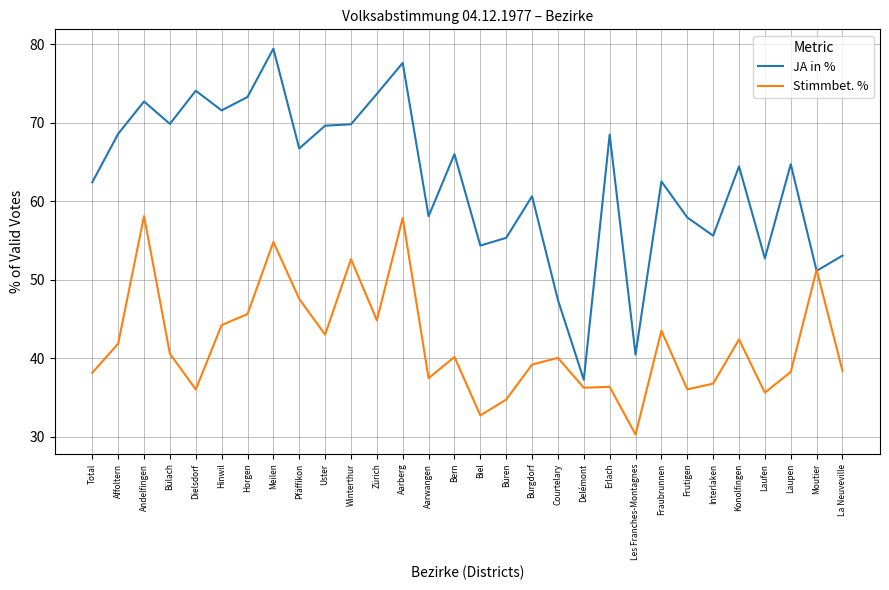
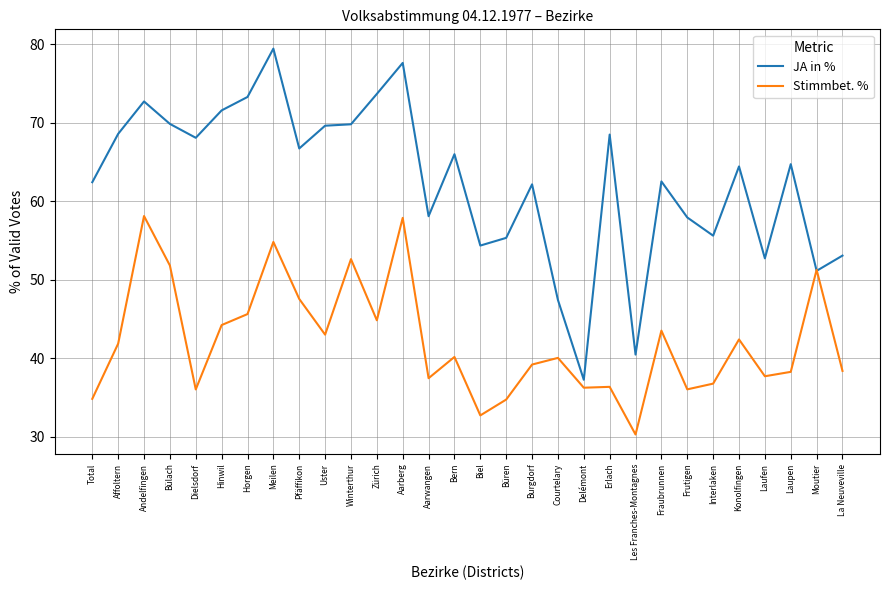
Stimmbet. %, Total: 38 -> 35
Stimmbet. %, Bülach: 41 -> 52
JA in %, Dielsdorf: 74 -> 68
JA in %, Burgdorf: 61 -> 62
Stimmbet. %, Laufen: 36 -> 38
